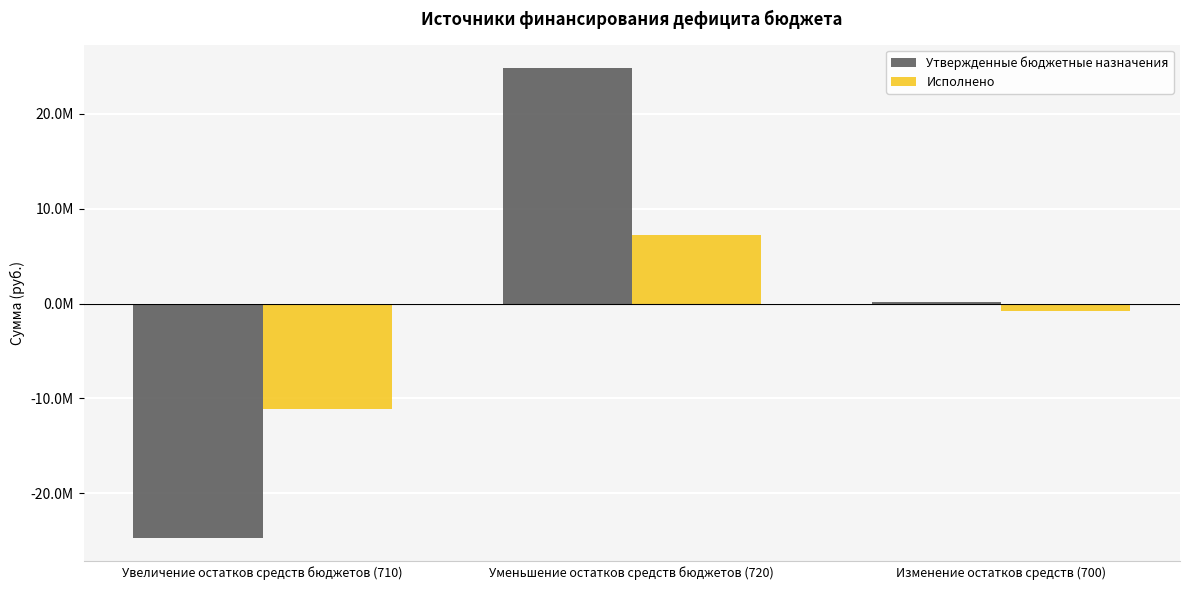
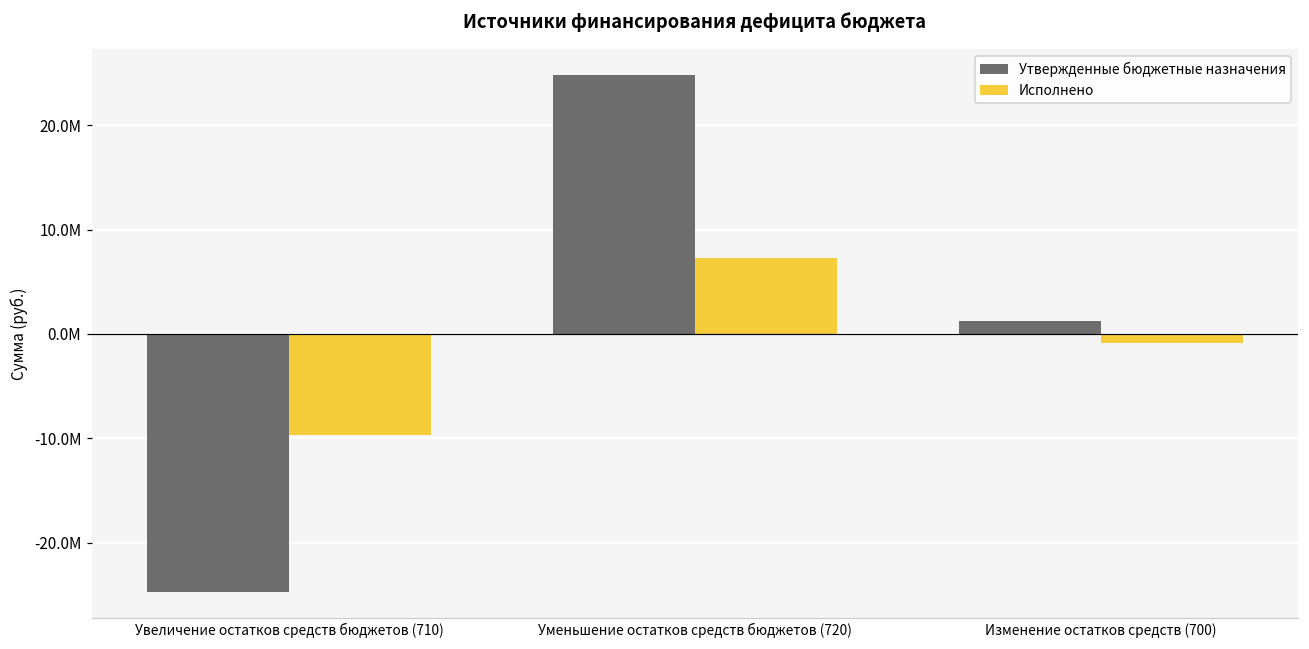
Исполнено, Увеличение остатков средств бюджетов (710): -11000000 -> -10000000
Утвержденные бюджетные назначения, Изменение остатков средств (700): 0 -> 1000000
